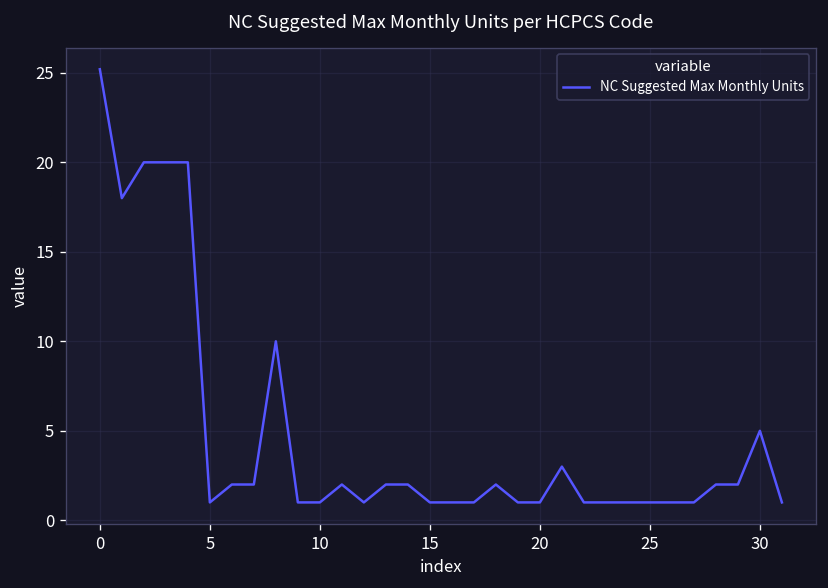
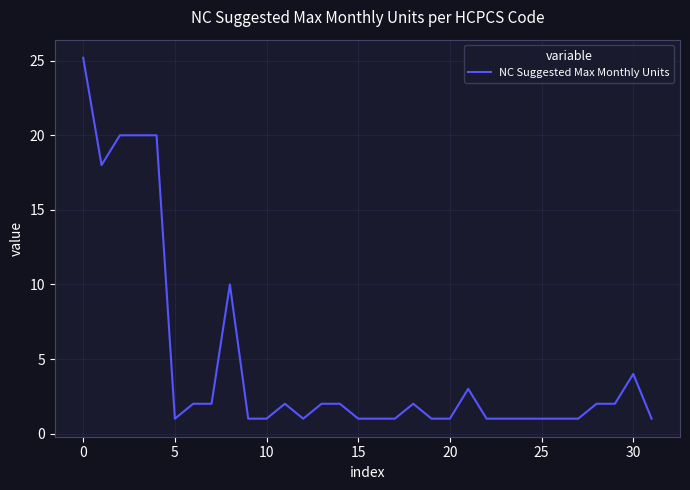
30: 5 -> 4
